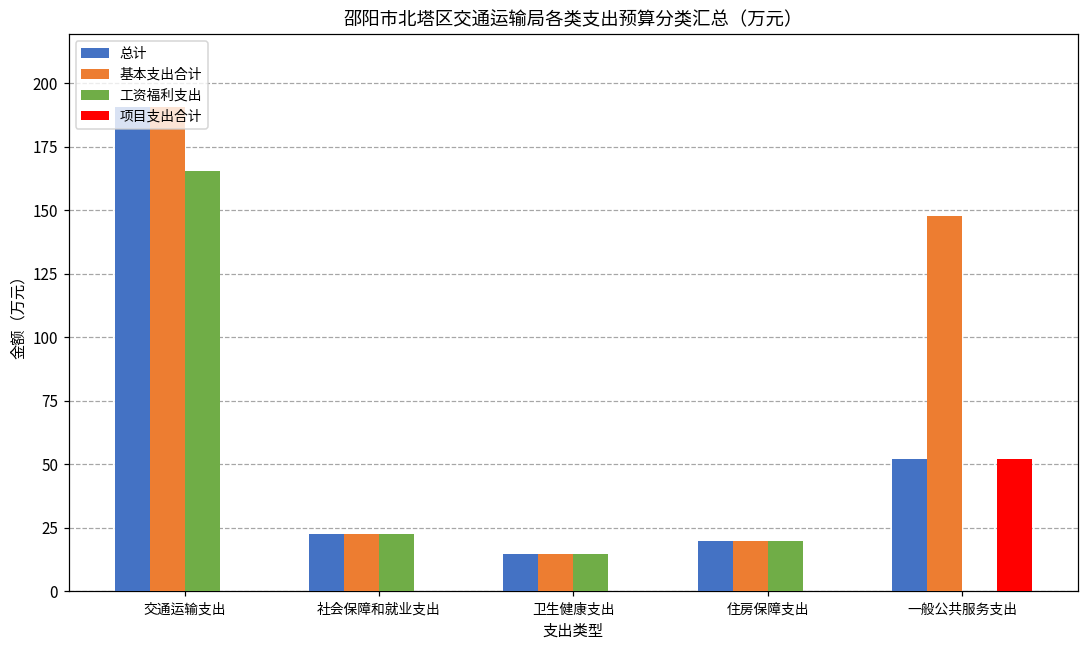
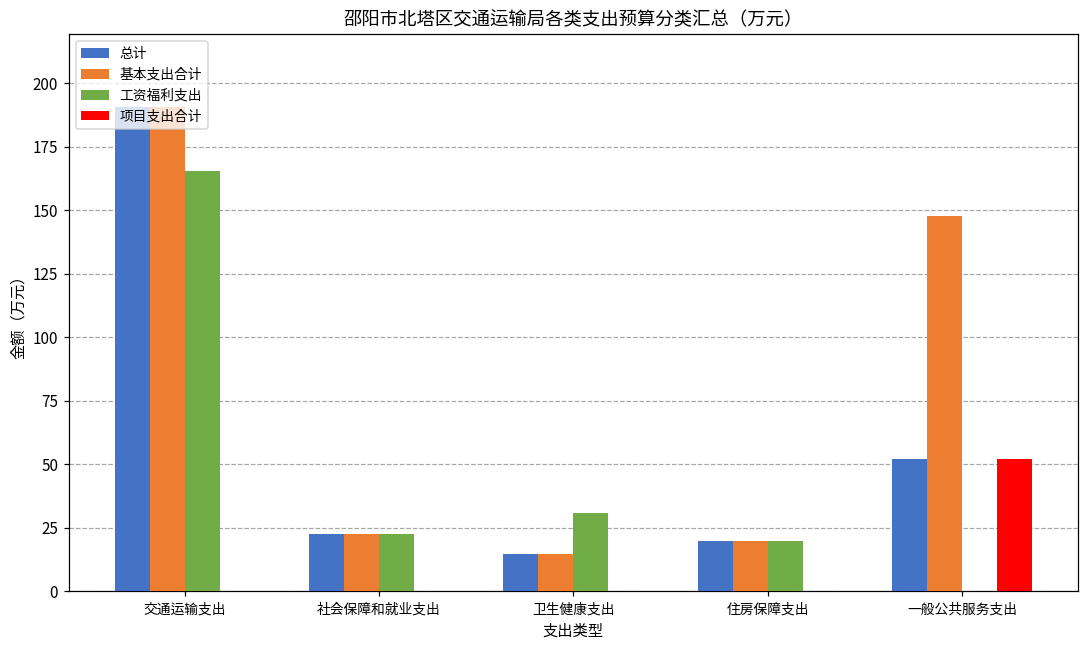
工资福利支出, 卫生健康支出: 15 -> 31
